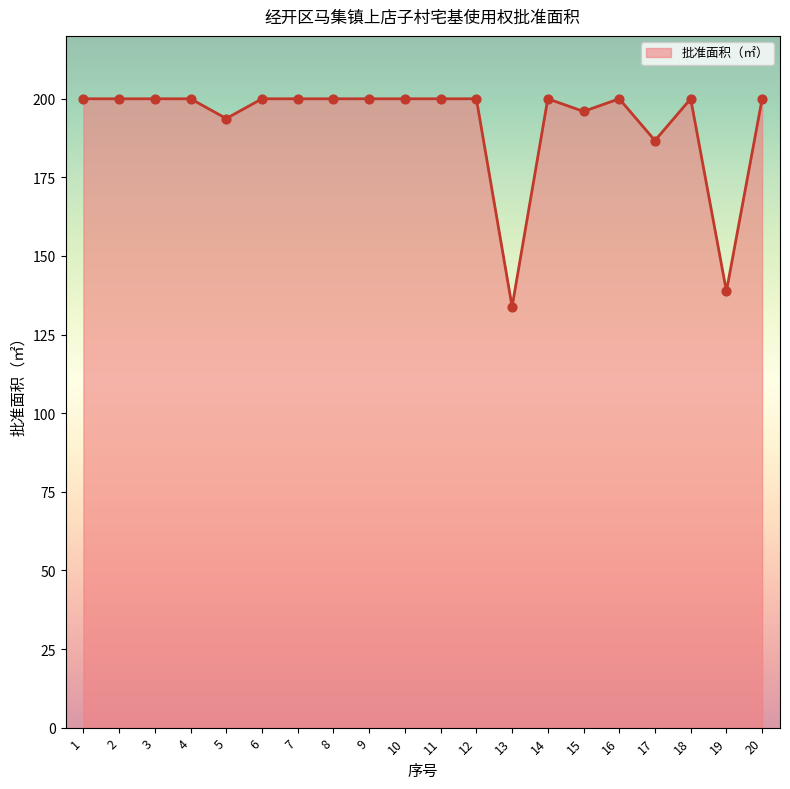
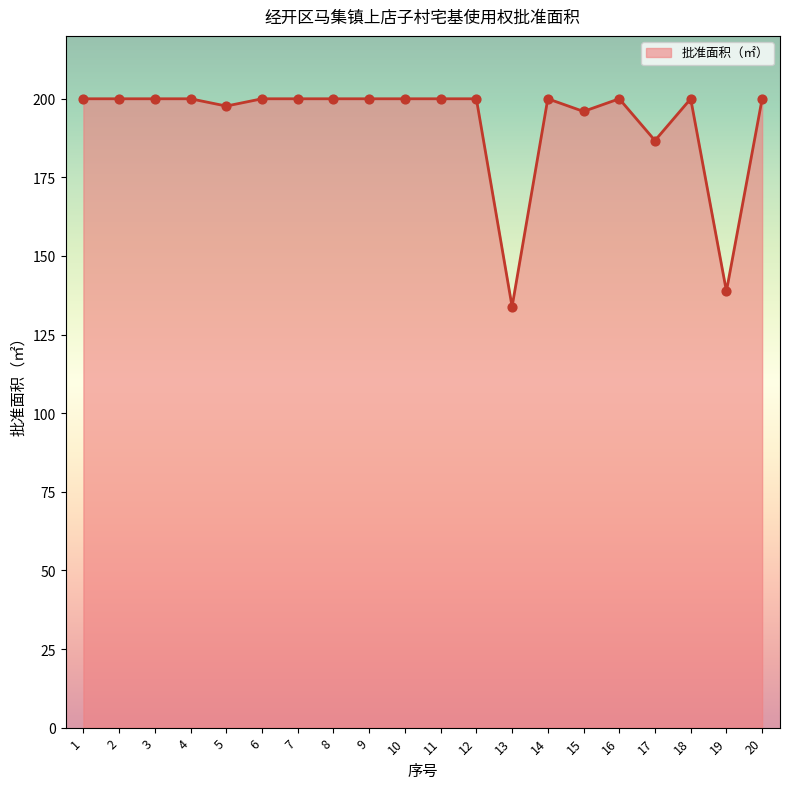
5: 194 -> 198
